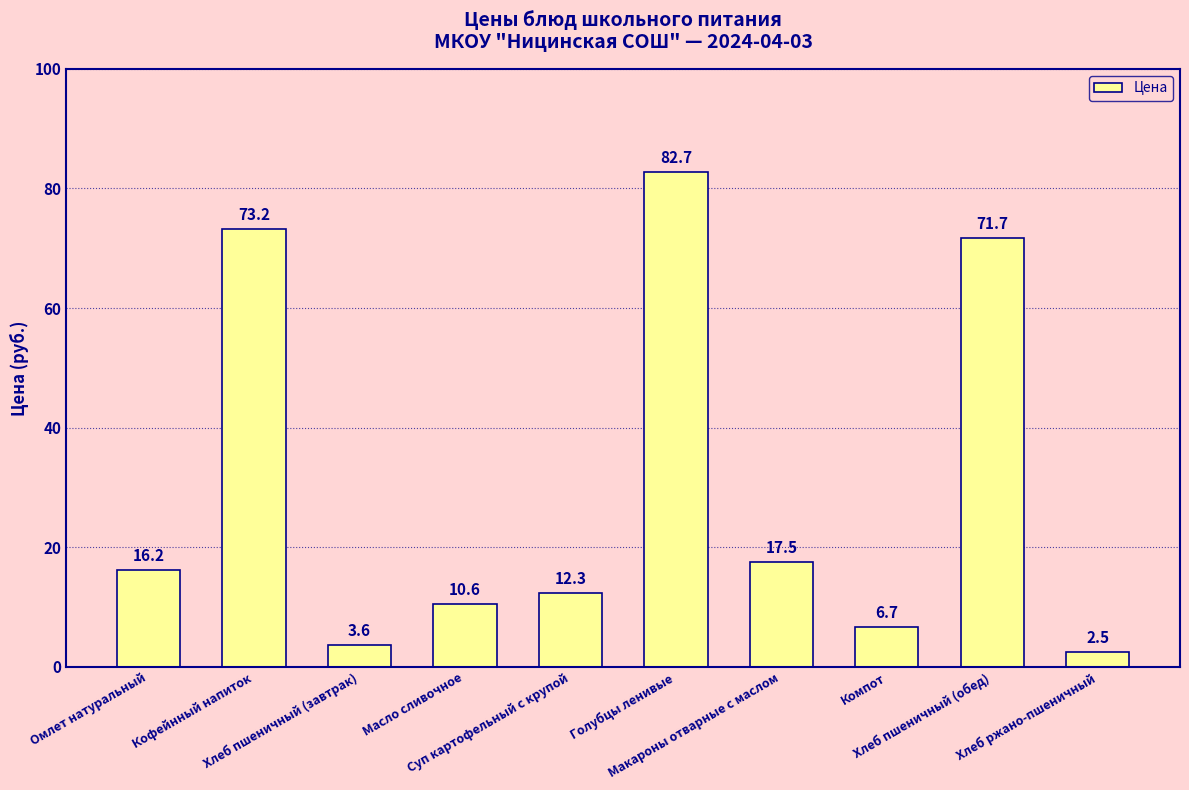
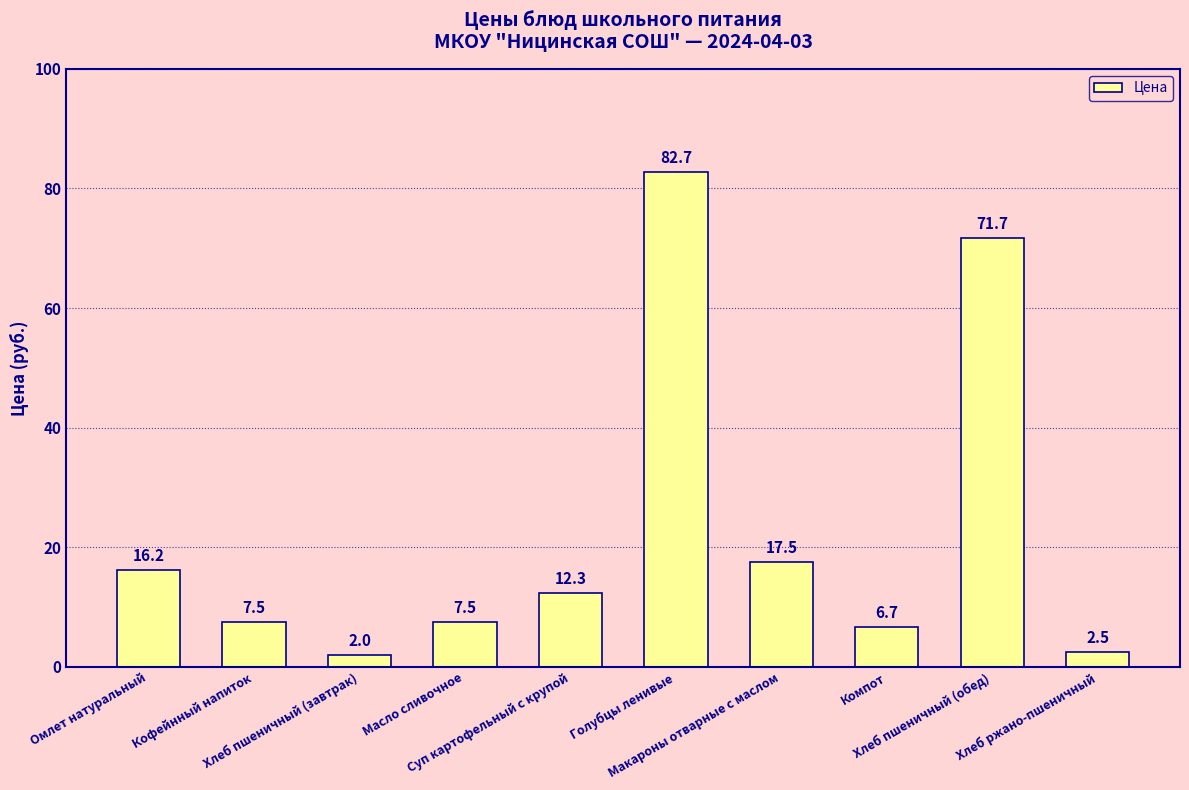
Кофейнный напиток: 73.2 -> 7.5
Хлеб пшеничный (завтрак): 3.6 -> 2.0
Масло сливочное: 10.6 -> 7.5
